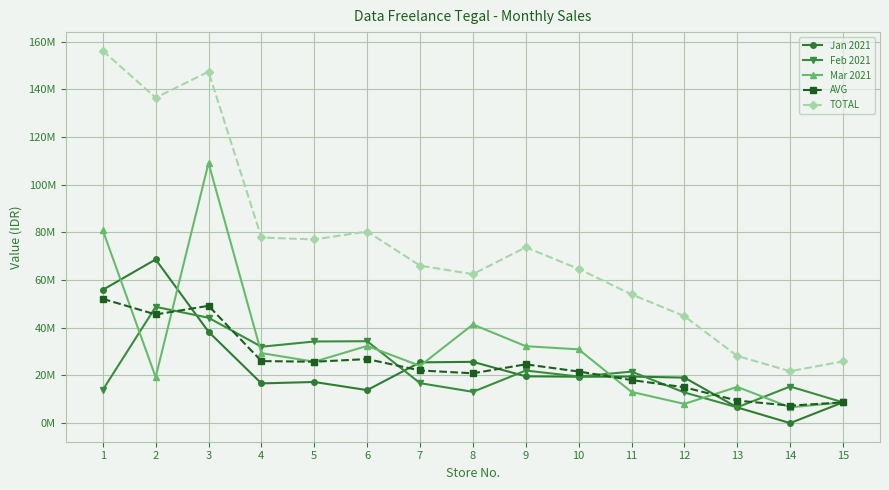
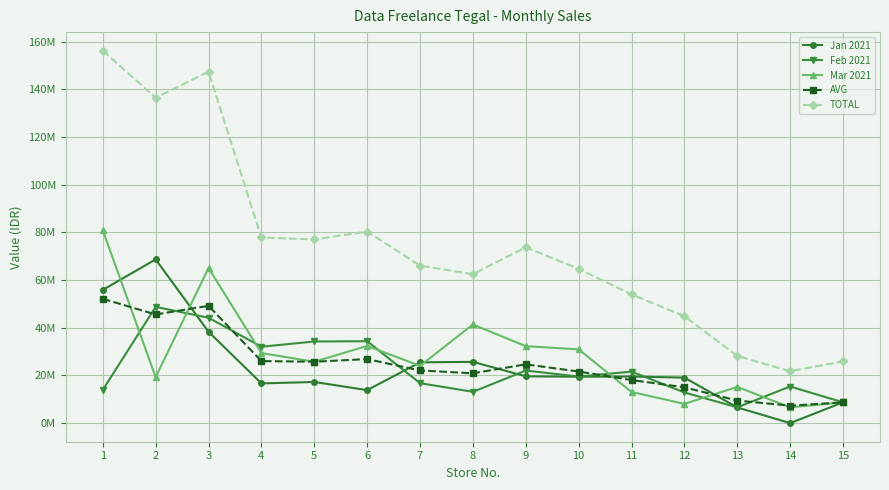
Mar 2021, 3: 109000000 -> 65000000
